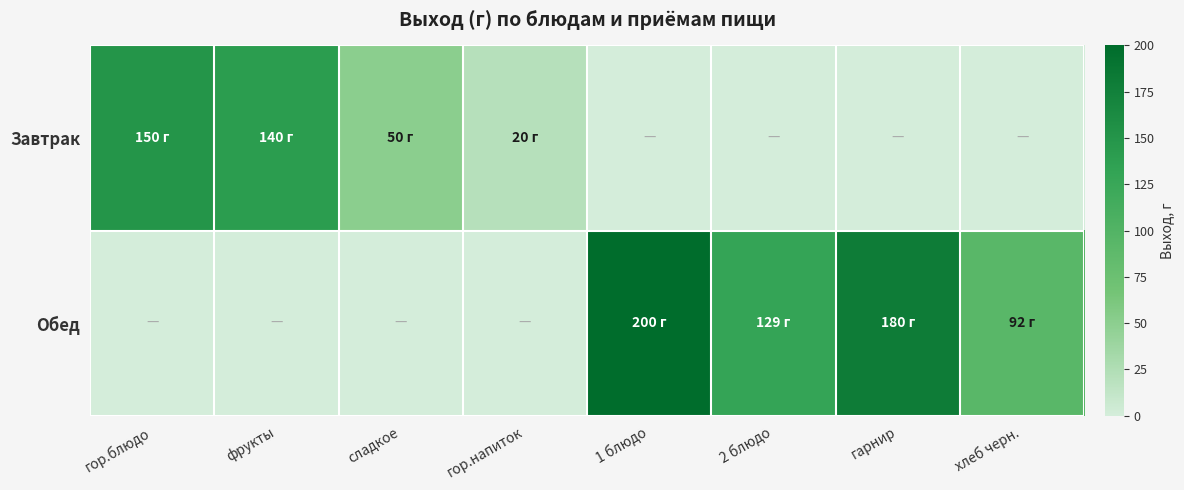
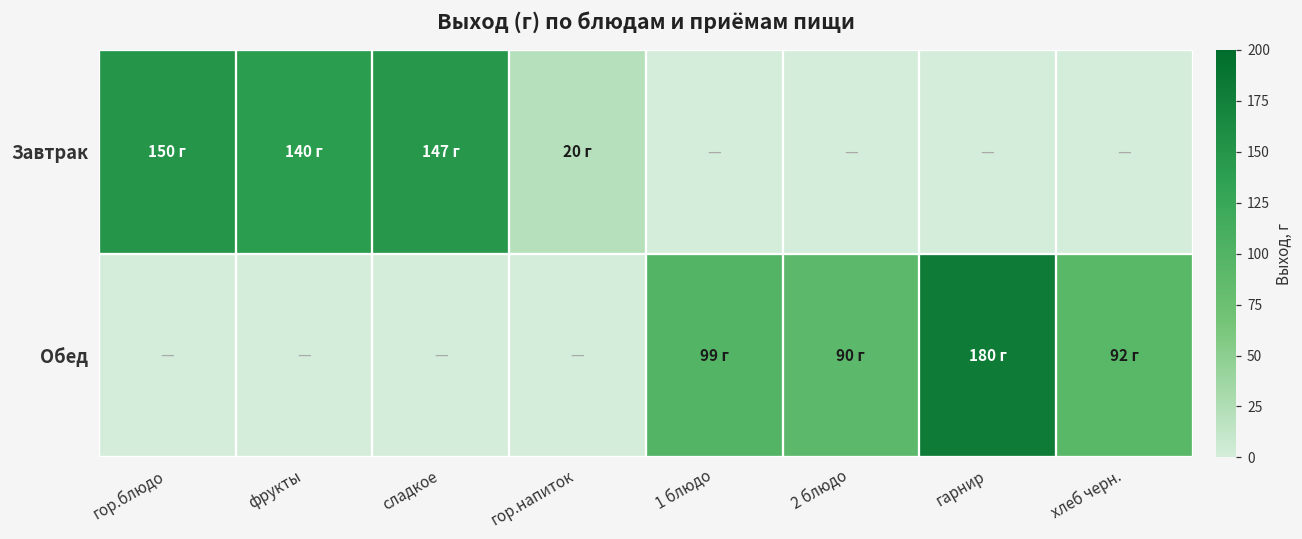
Завтрак, сладкое: 50 -> 147
Обед, 1 блюдо: 200 -> 99
Обед, 2 блюдо: 129 -> 90
